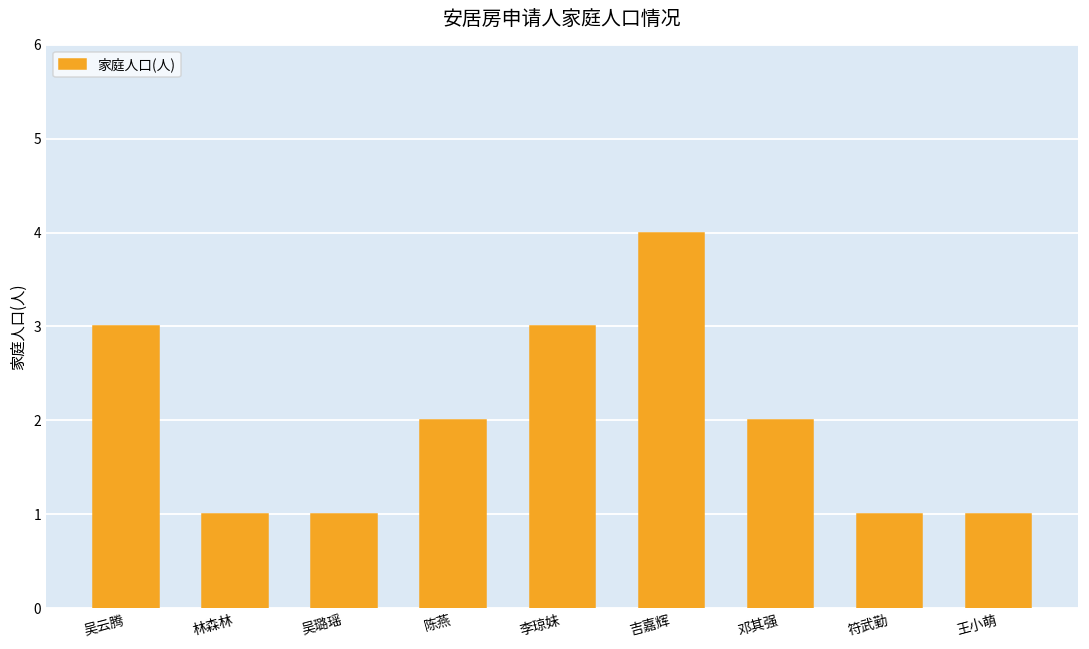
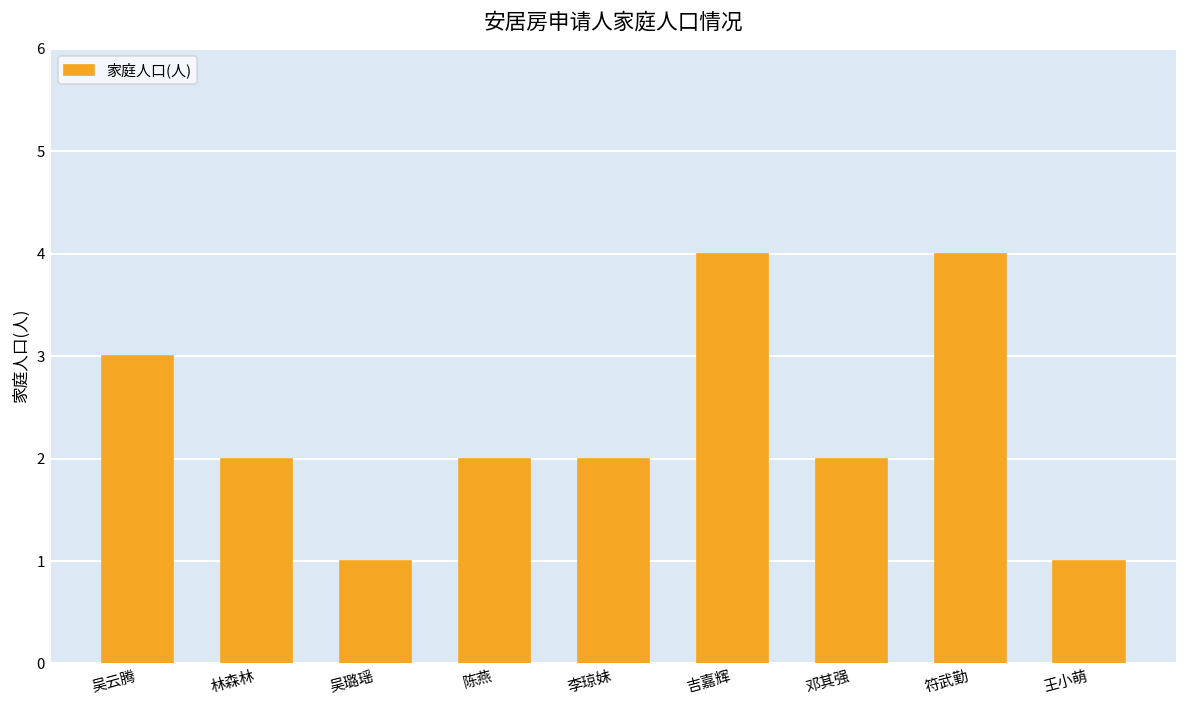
林森林: 1 -> 2
李琼妹: 3 -> 2
符武勤: 1 -> 4
